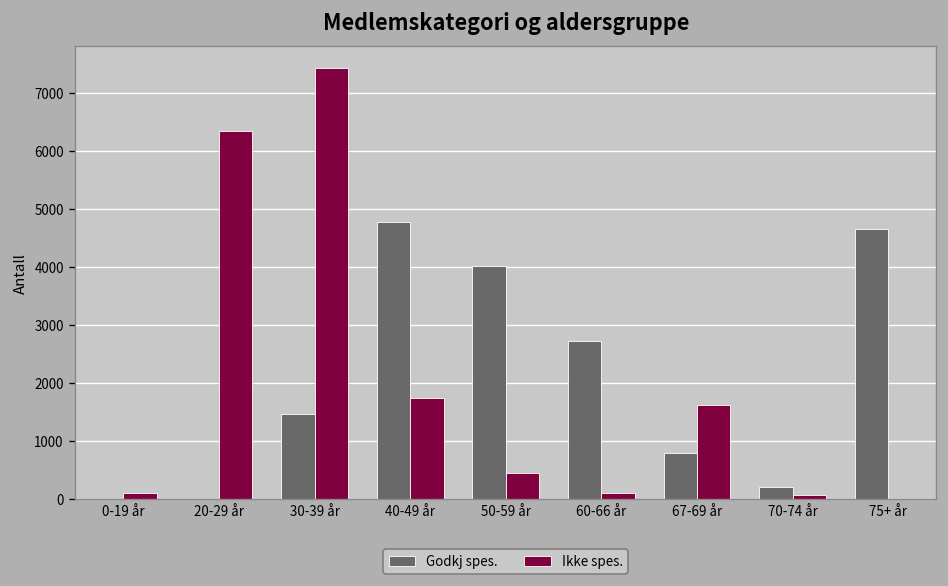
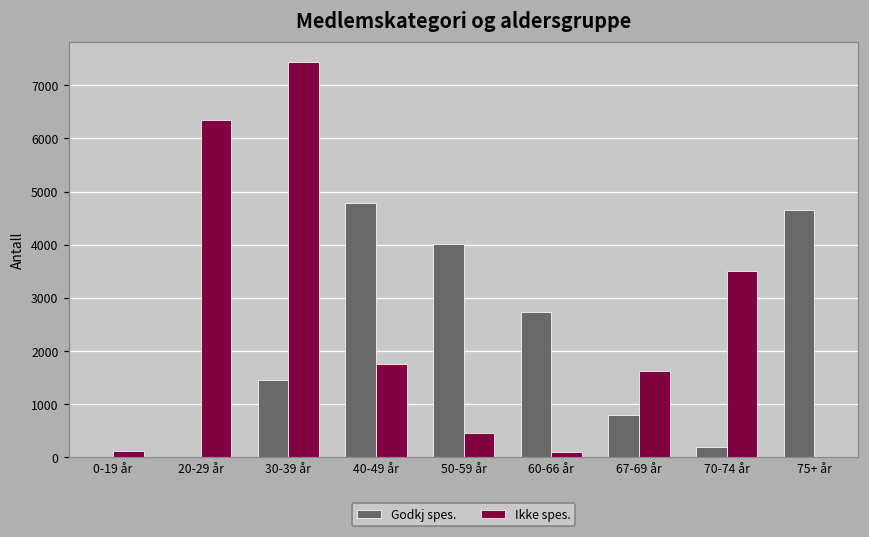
Ikke spes., 70-74 år: 100 -> 3500
